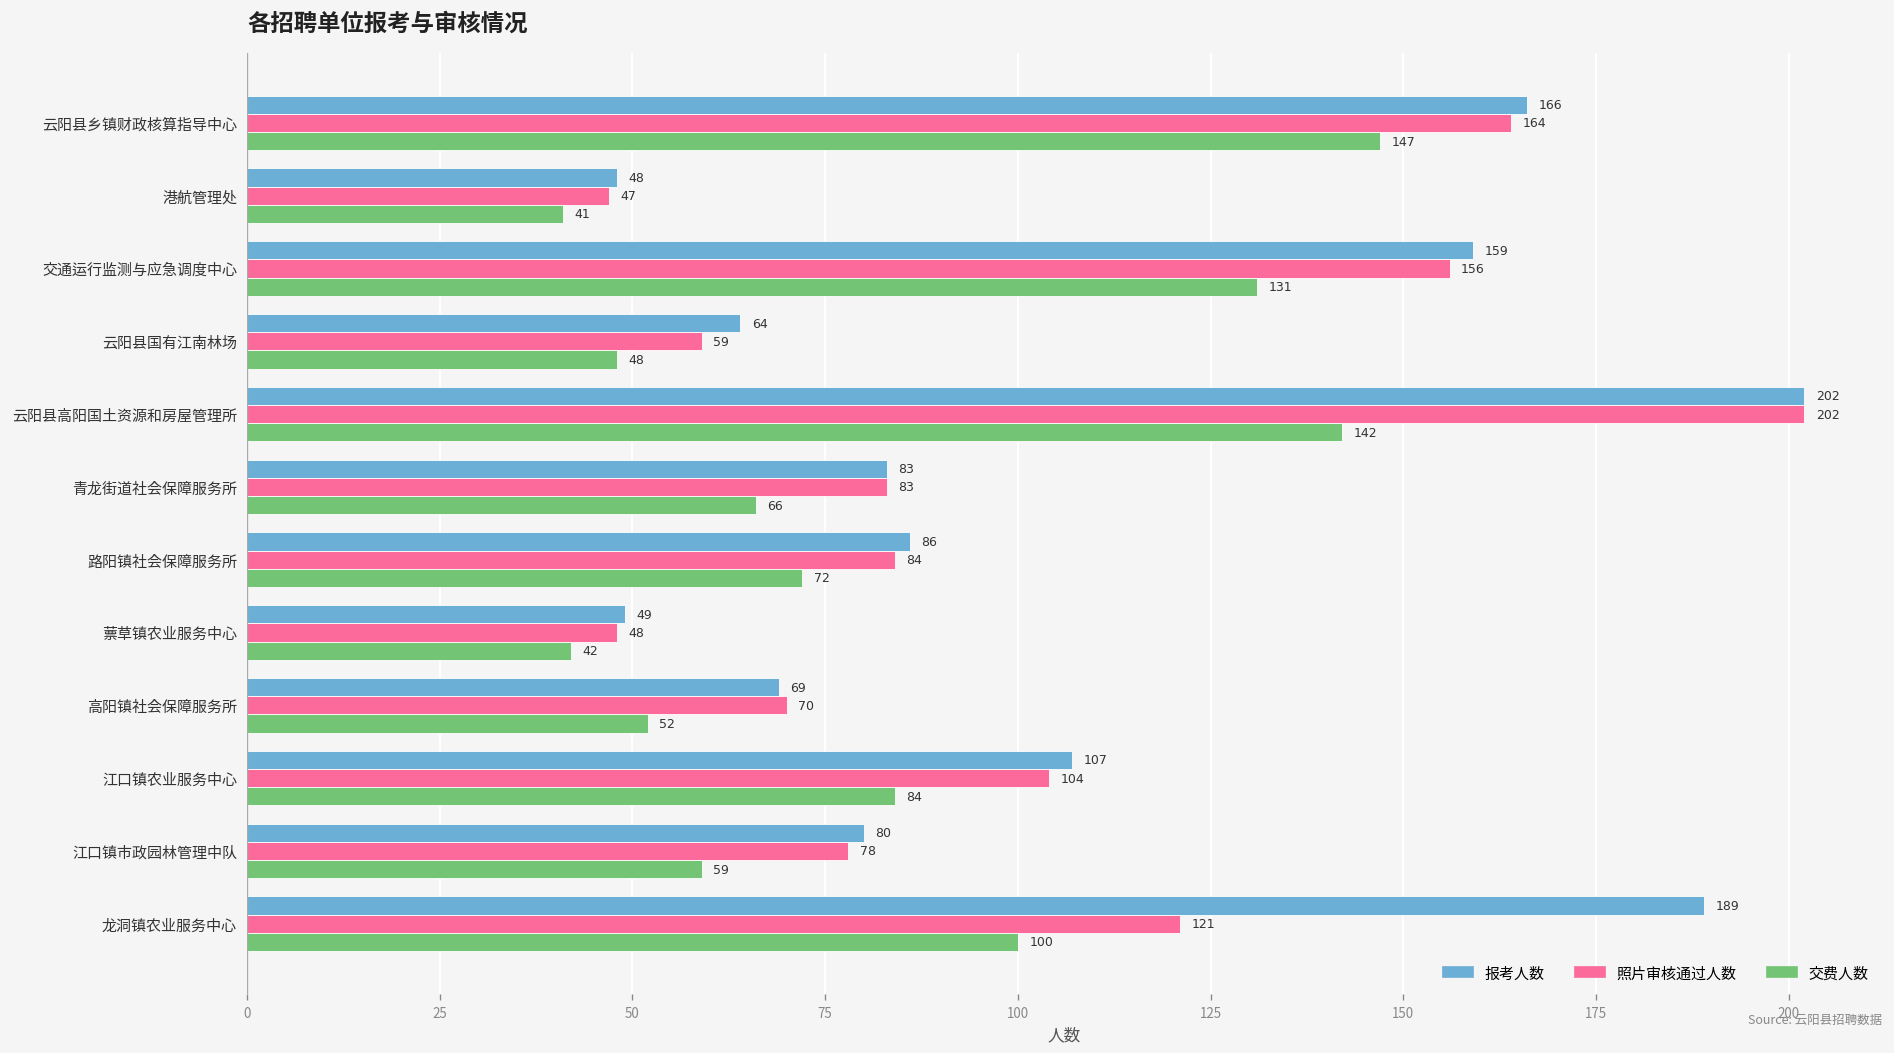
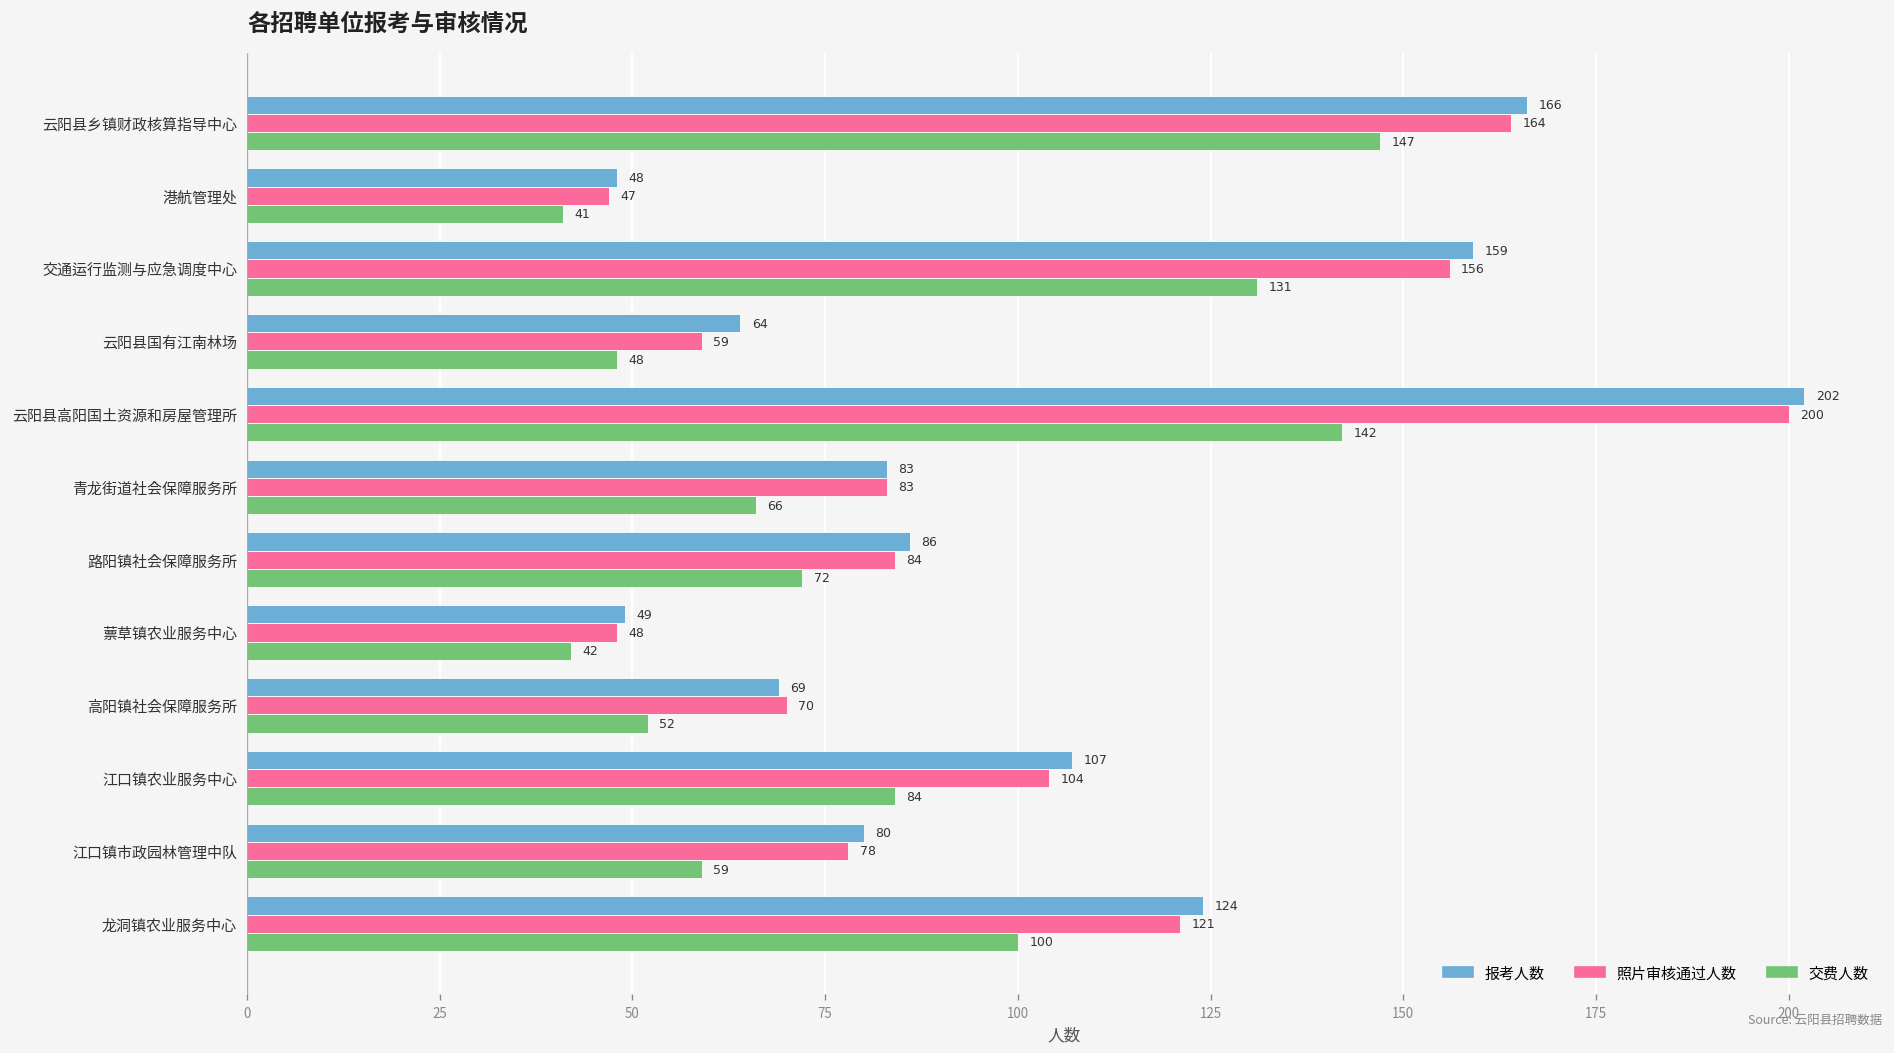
照片审核通过人数, 云阳县高阳国土资源和房屋管理所: 202 -> 200
报考人数, 龙洞镇农业服务中心: 189 -> 124
